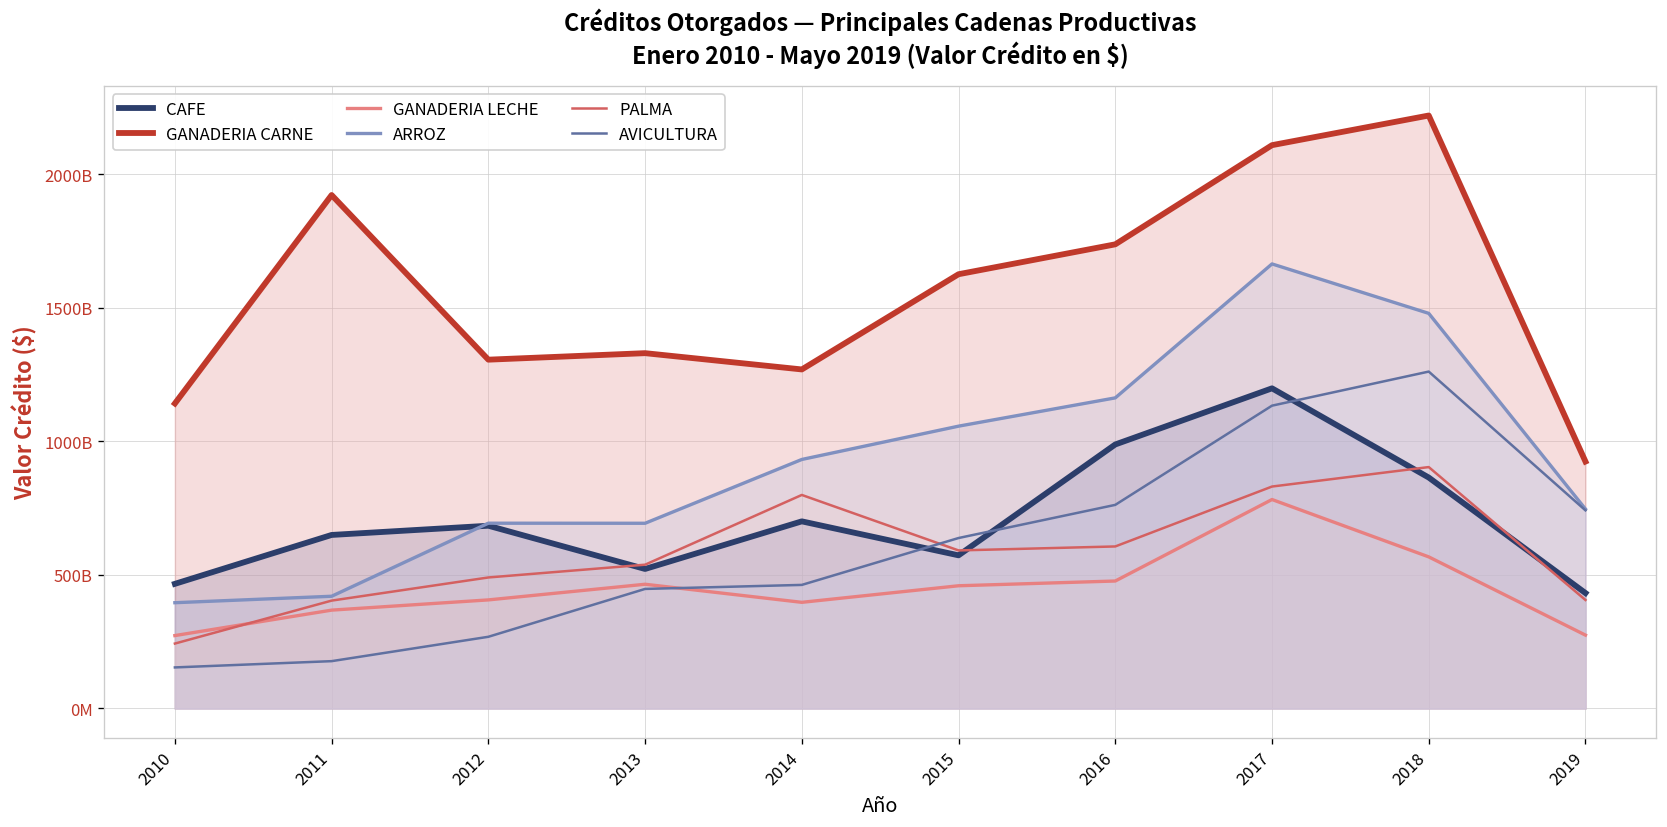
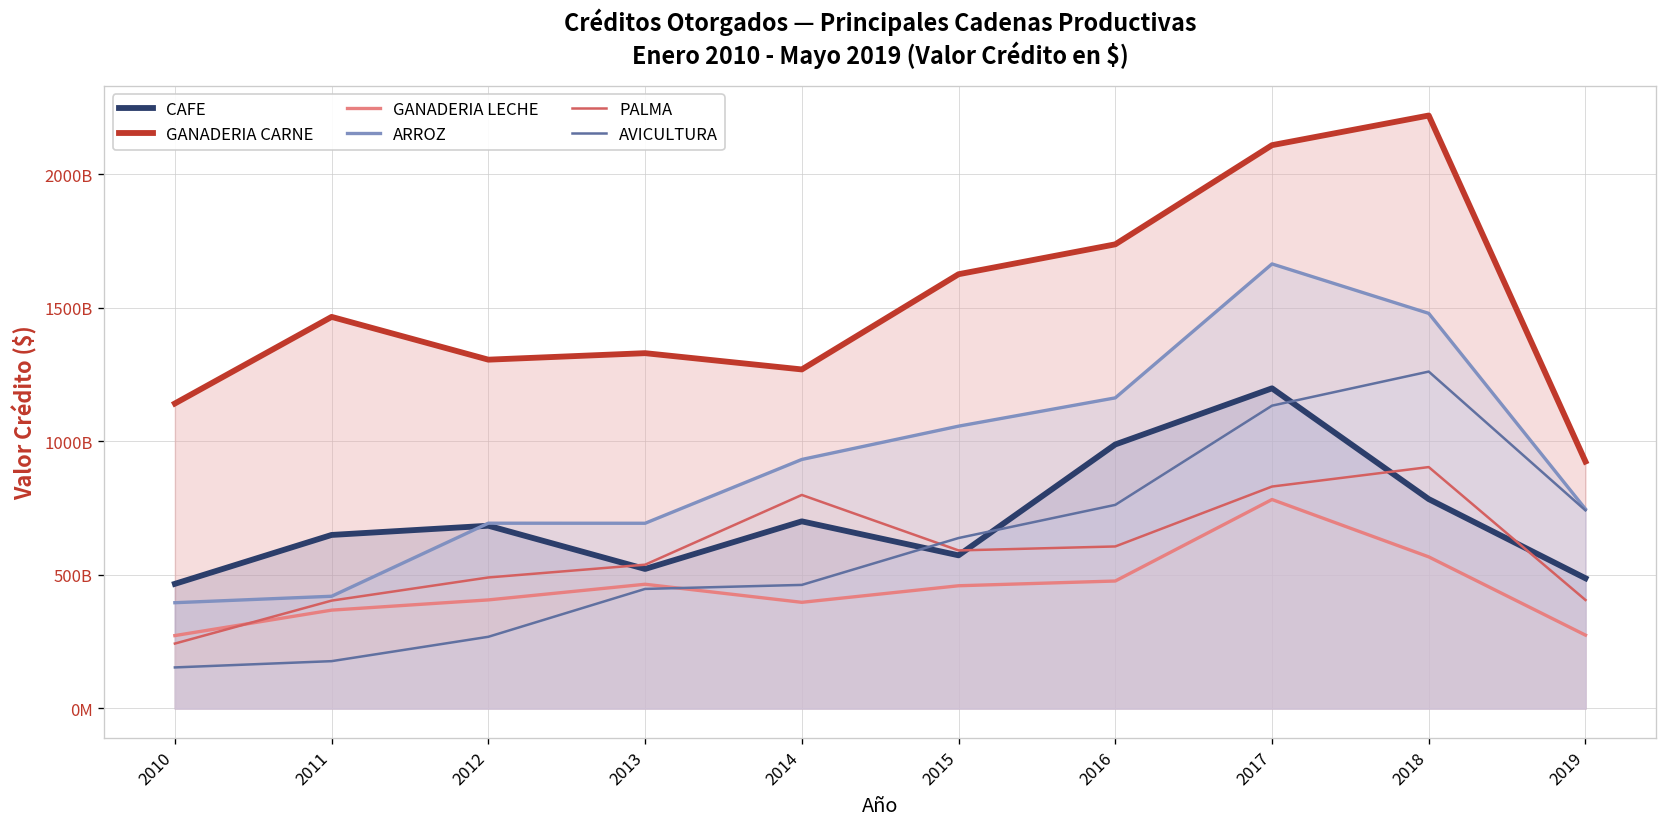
GANADERIA CARNE, 2011: 1920000000000 -> 1470000000000
CAFE, 2018: 860000000000 -> 780000000000
CAFE, 2019: 430000000000 -> 490000000000
